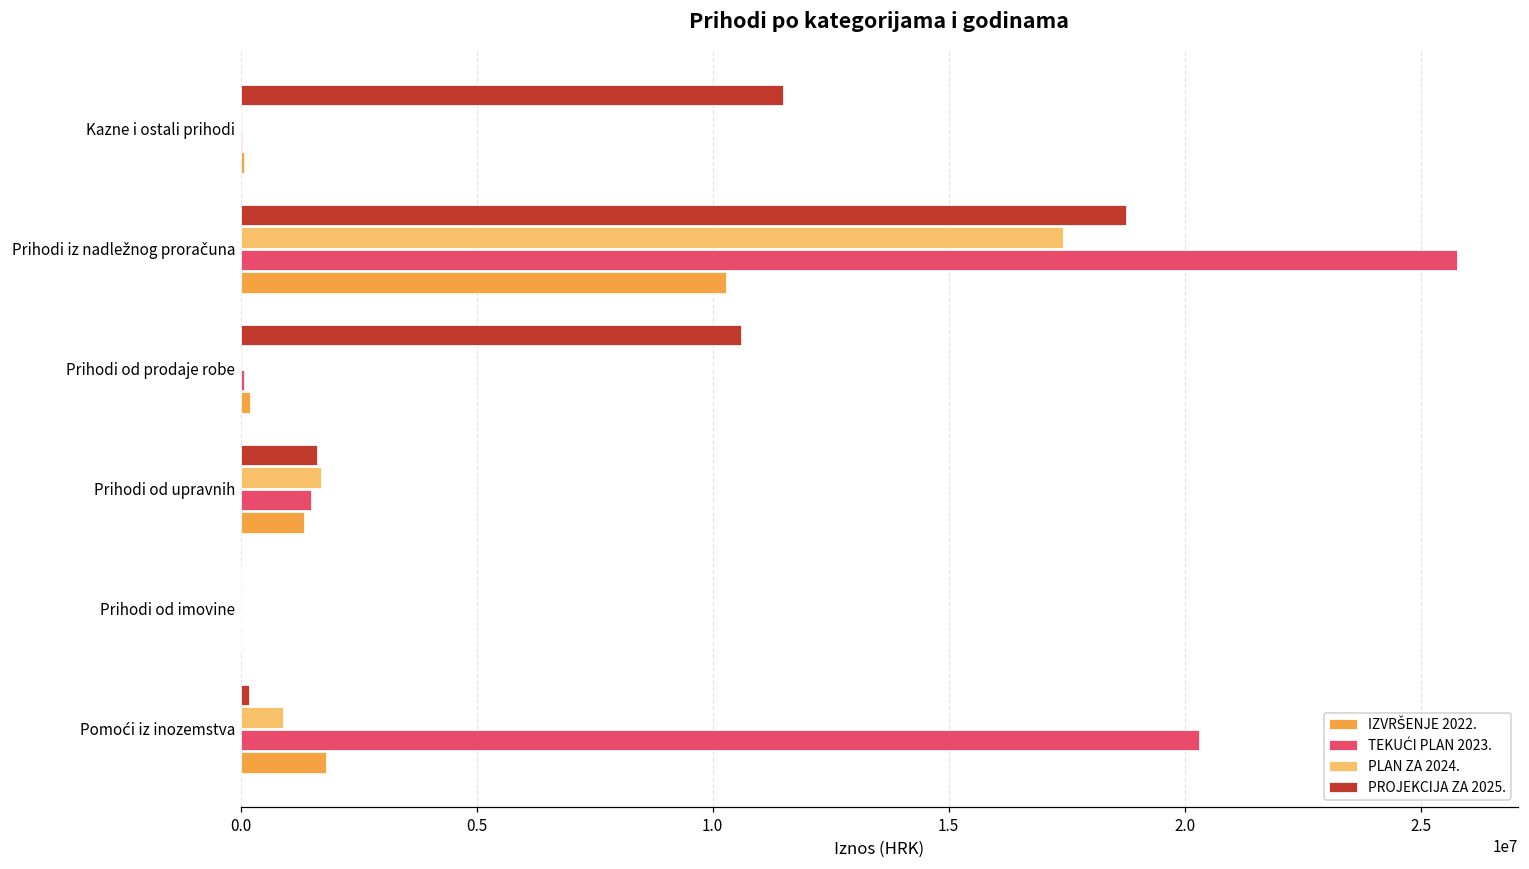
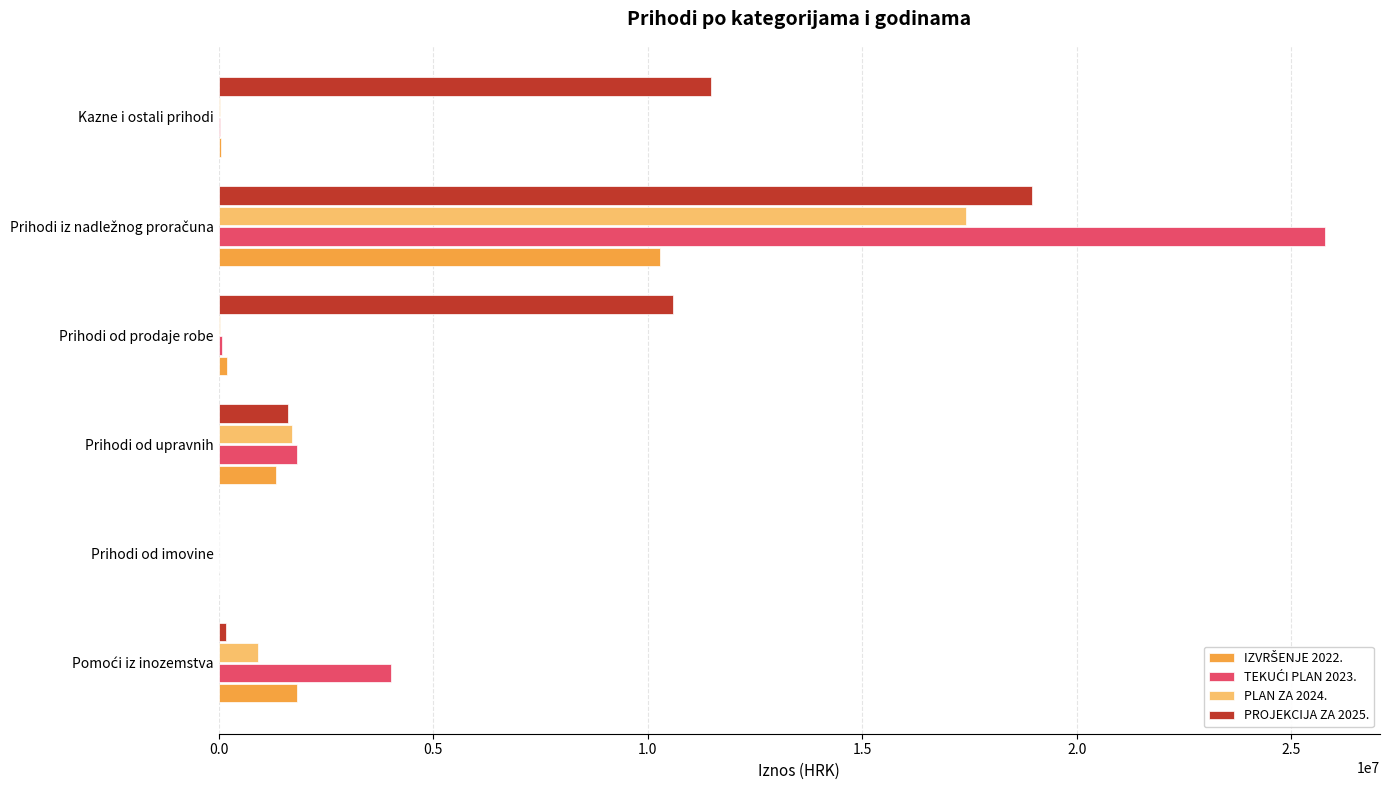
PROJEKCIJA ZA 2025., Prihodi iz nadležnog proračuna: 18800000 -> 19000000
TEKUĆI PLAN 2023., Prihodi od upravnih: 1500000 -> 1800000
TEKUĆI PLAN 2023., Pomoći iz inozemstva: 20300000 -> 4000000
